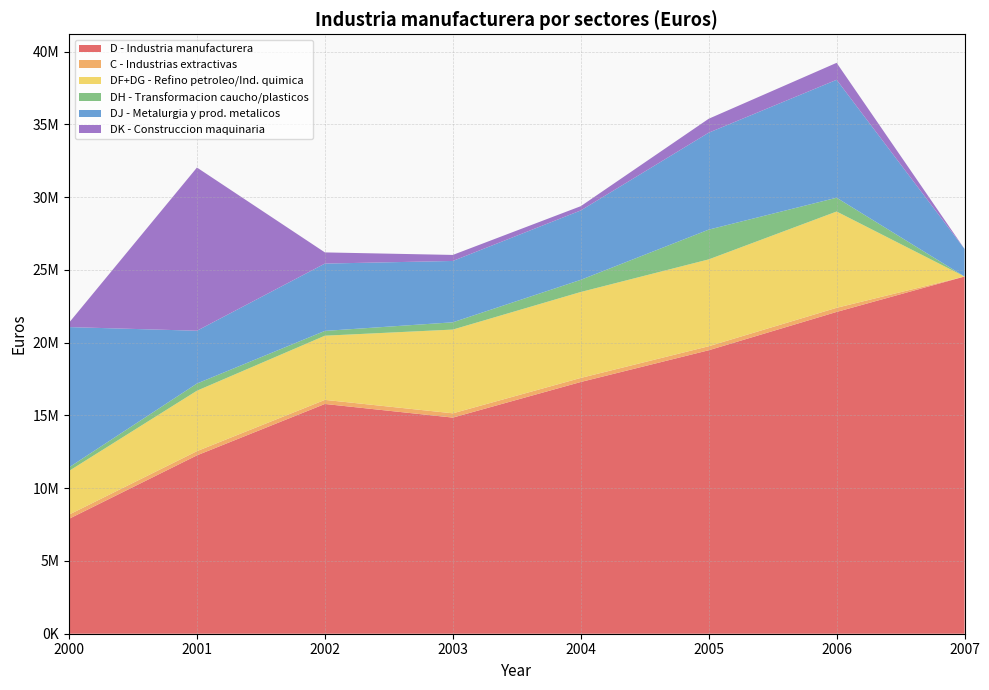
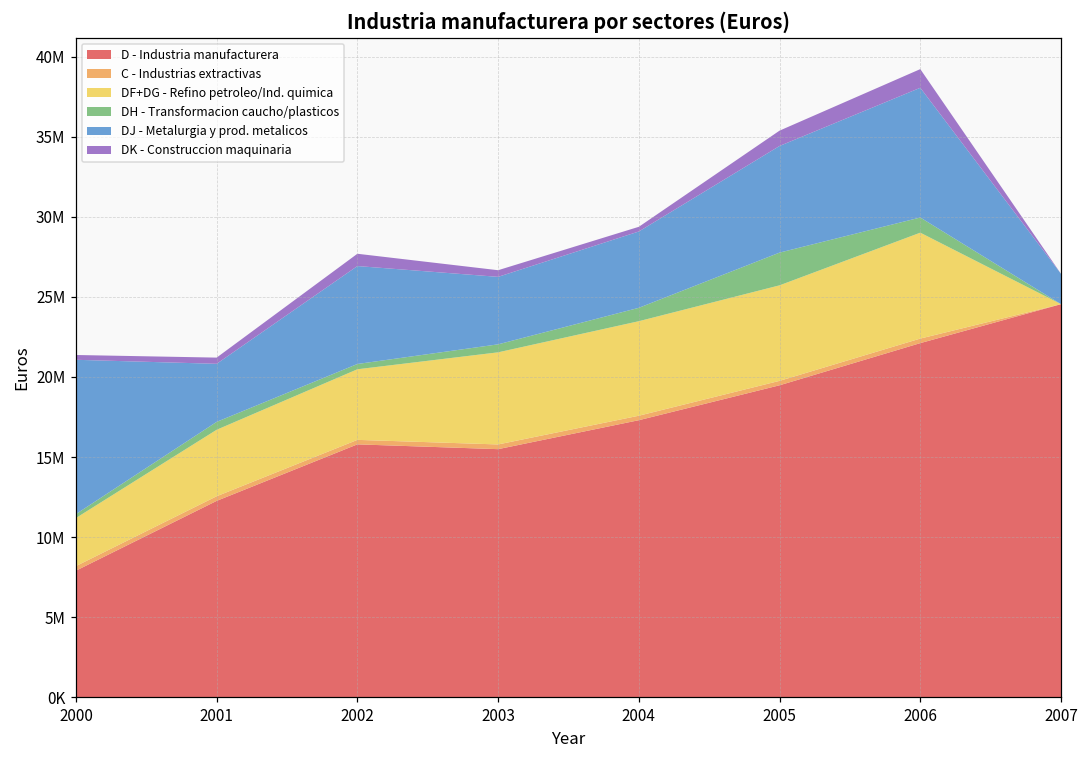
DK - Construccion maquinaria, 2001: 11200000 -> 400000
DJ - Metalurgia y prod. metalicos, 2002: 4600000 -> 6100000
D - Industria manufacturera, 2003: 14900000 -> 15500000
